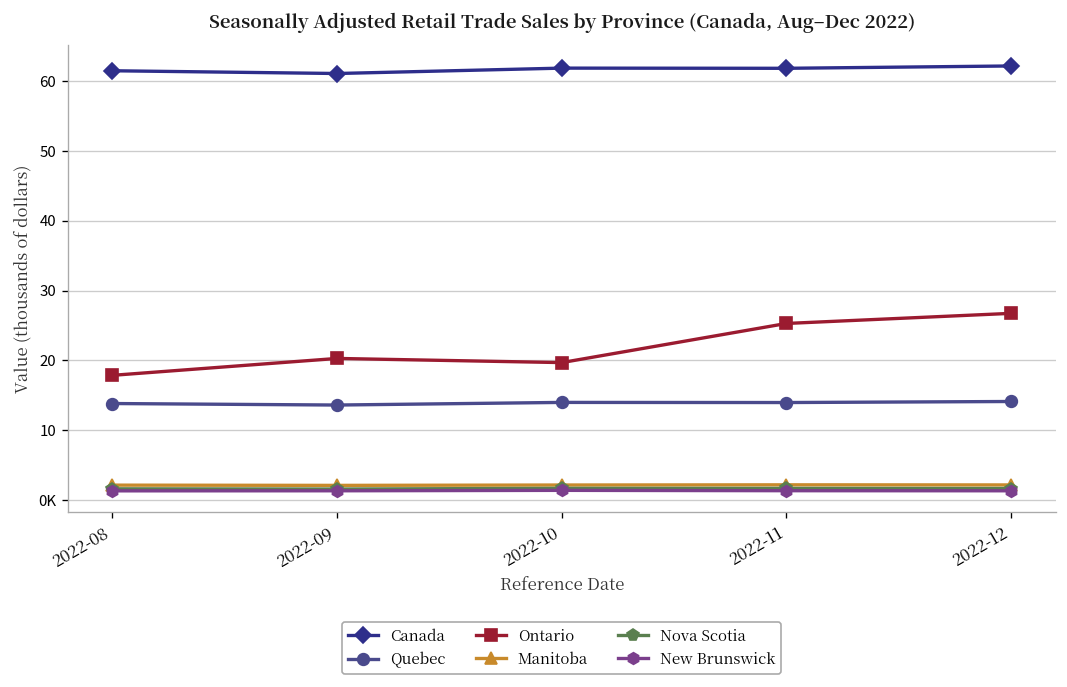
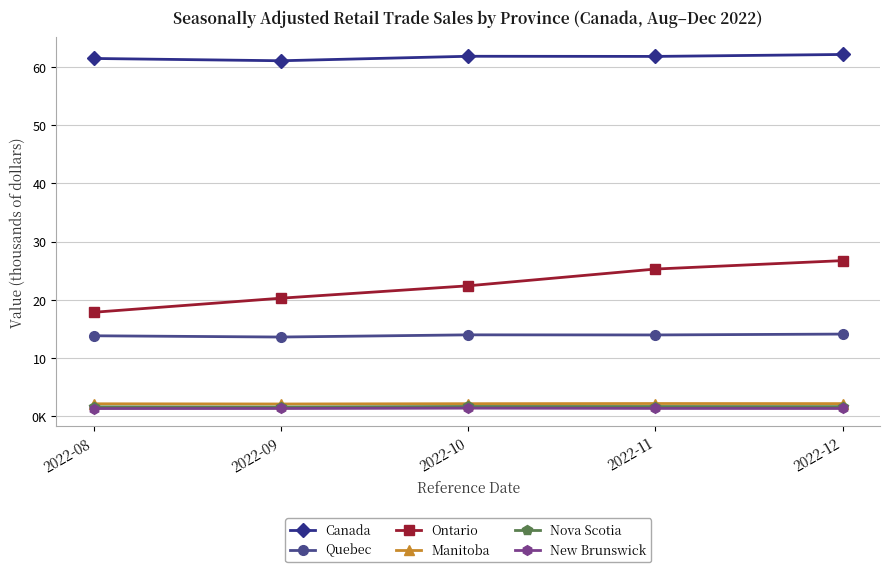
Ontario, 2022-10: 20 -> 22
